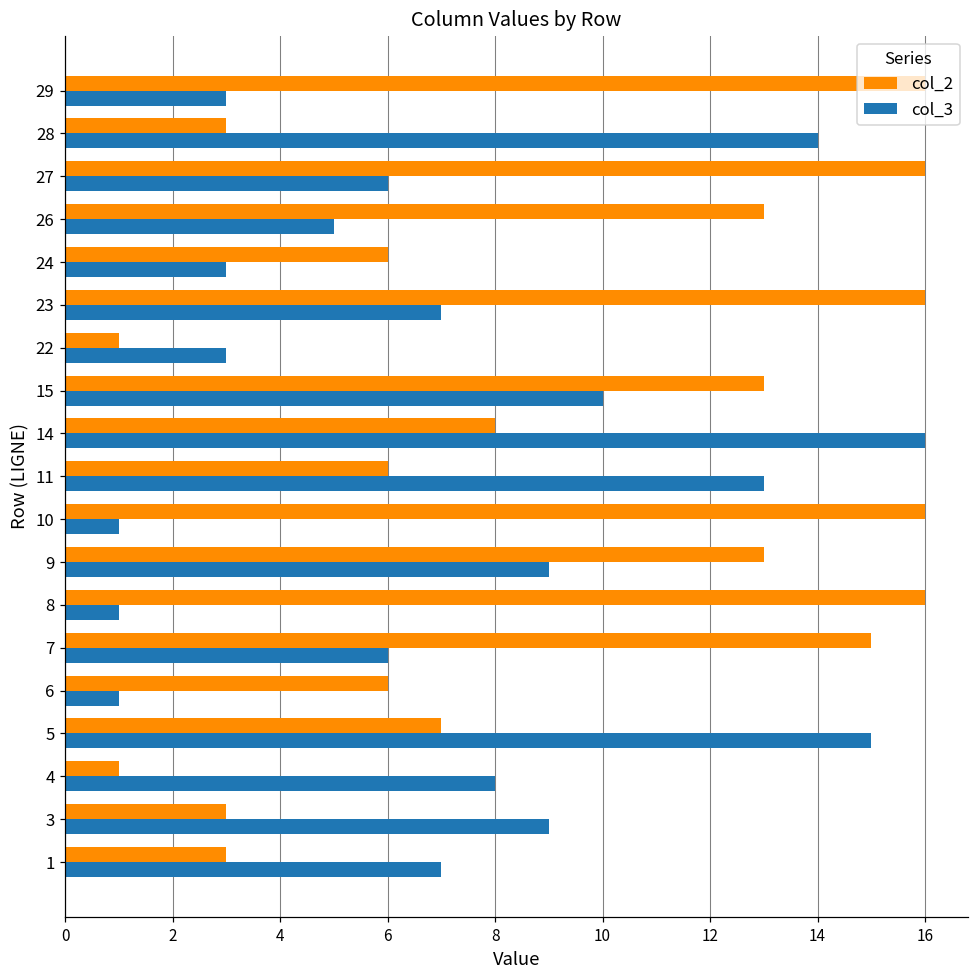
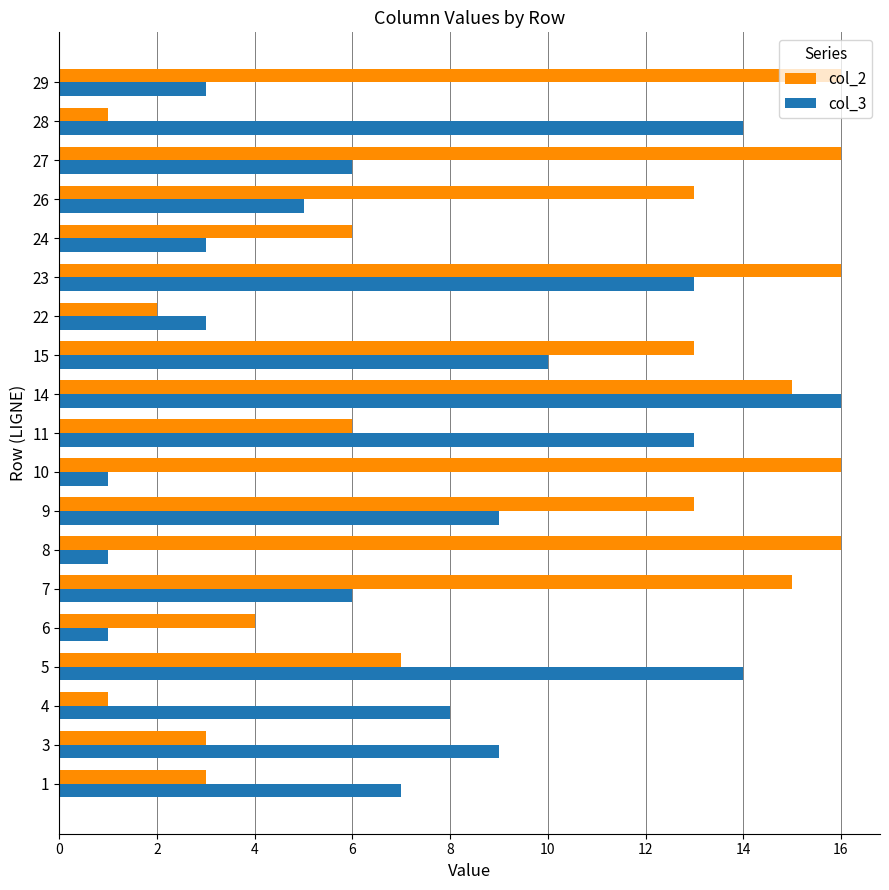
col_2, 28: 3 -> 1
col_3, 23: 7 -> 13
col_2, 22: 1 -> 2
col_2, 14: 8 -> 15
col_2, 6: 6 -> 4
col_3, 5: 15 -> 14
